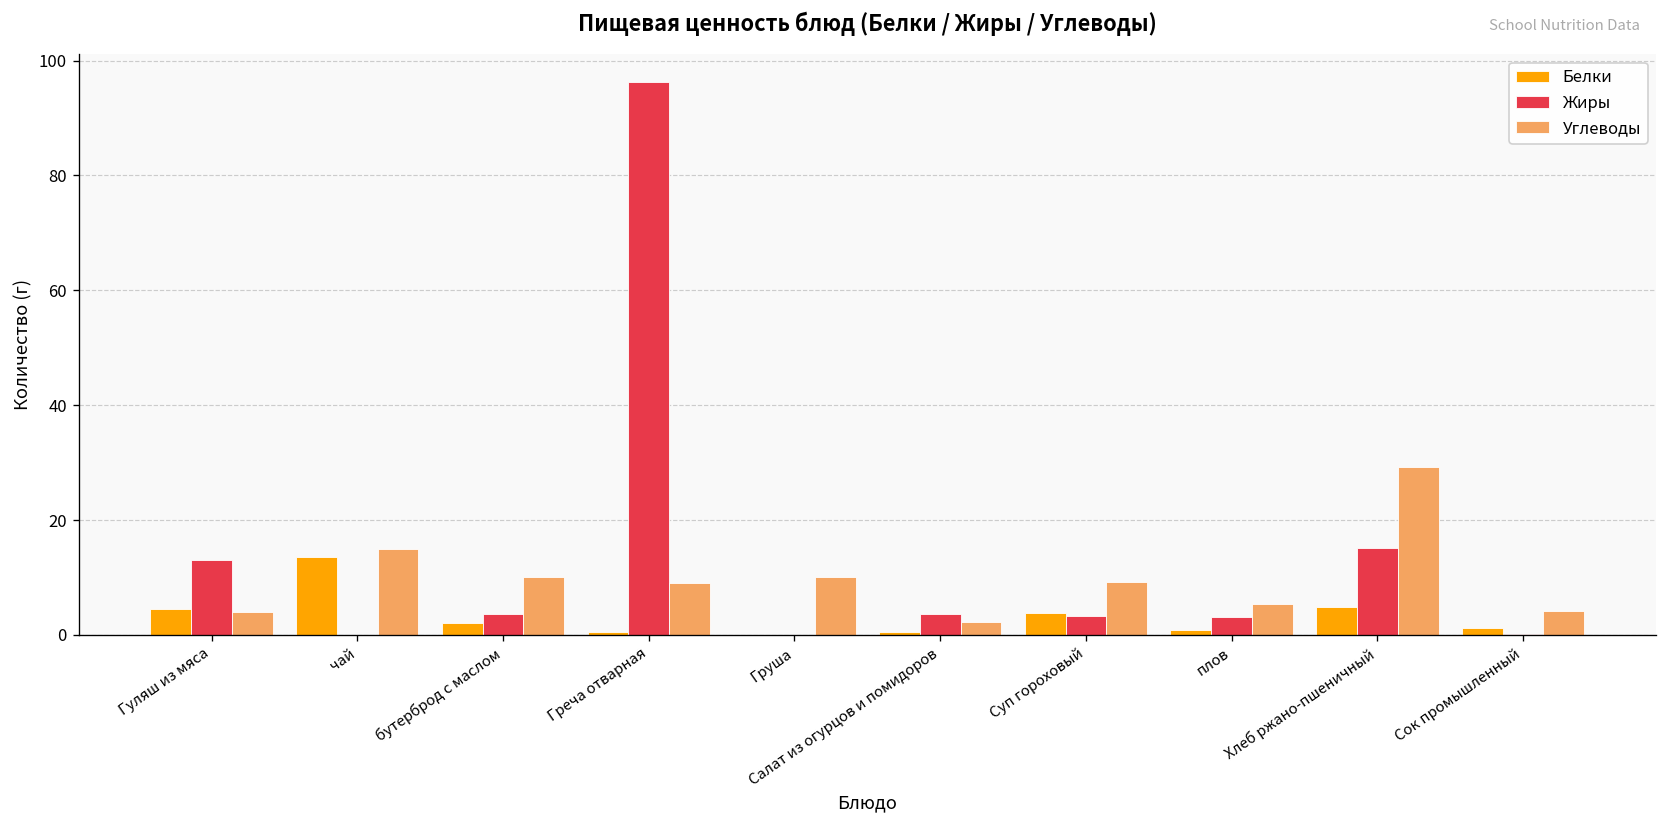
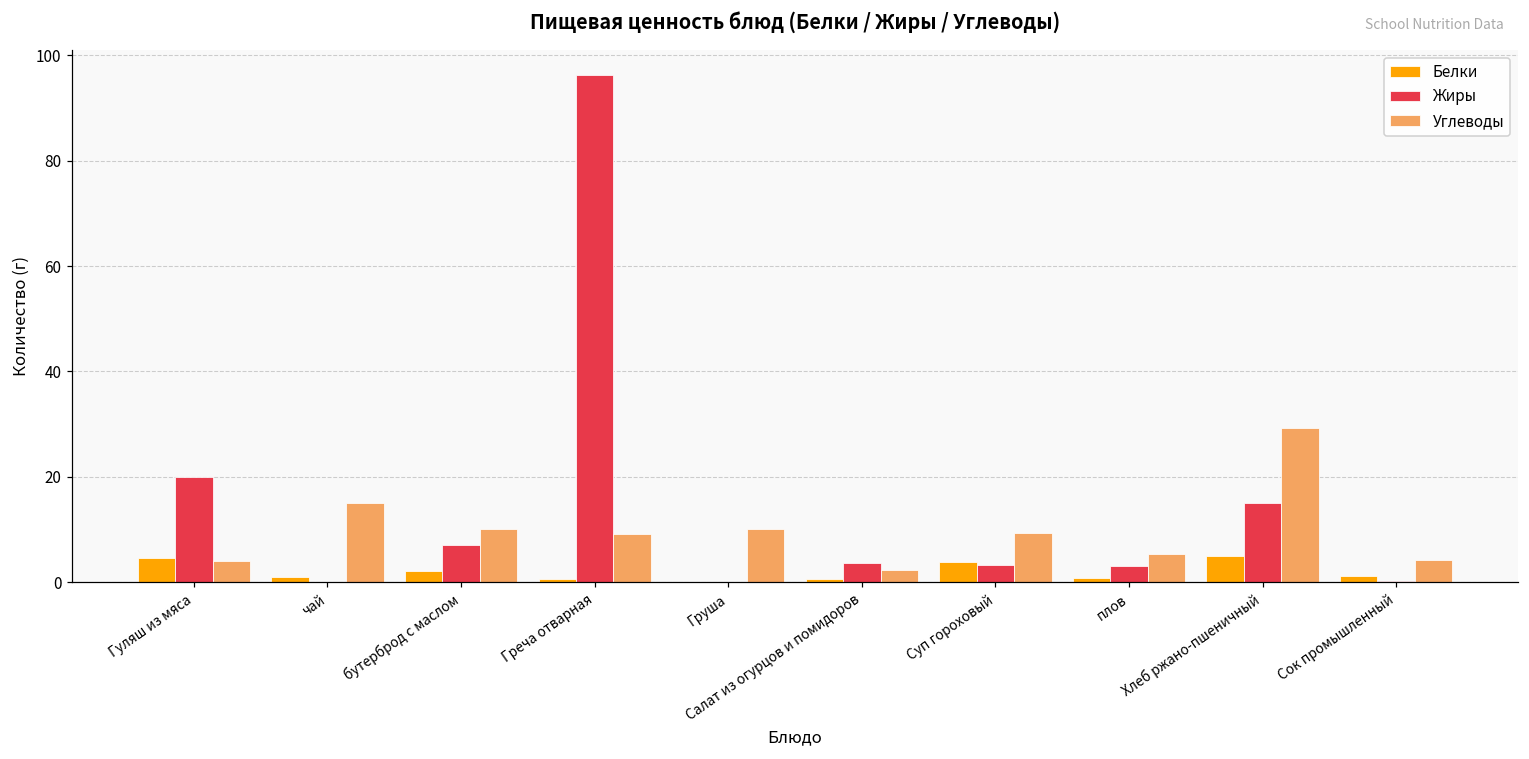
Жиры, Гуляш из мяса: 13 -> 20
Белки, чай: 14 -> 1
Жиры, бутерброд с маслом: 4 -> 7
